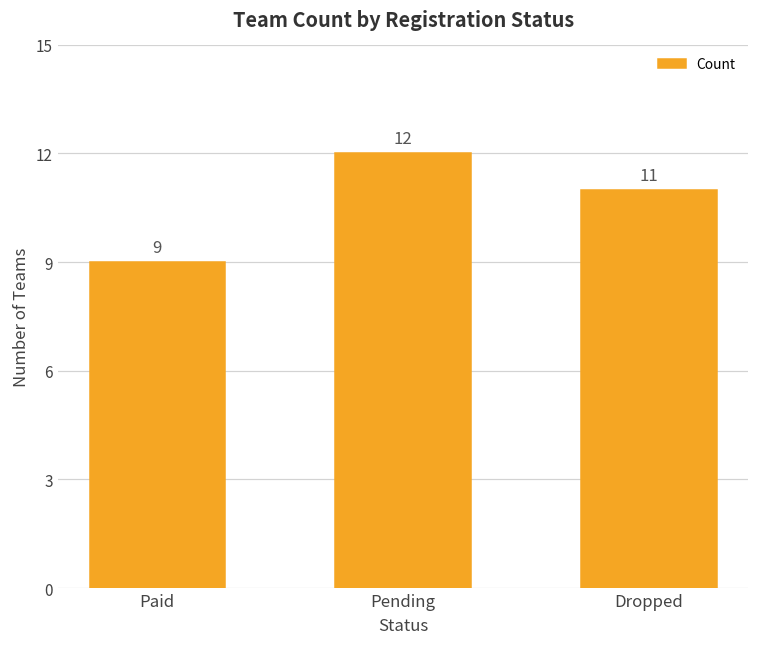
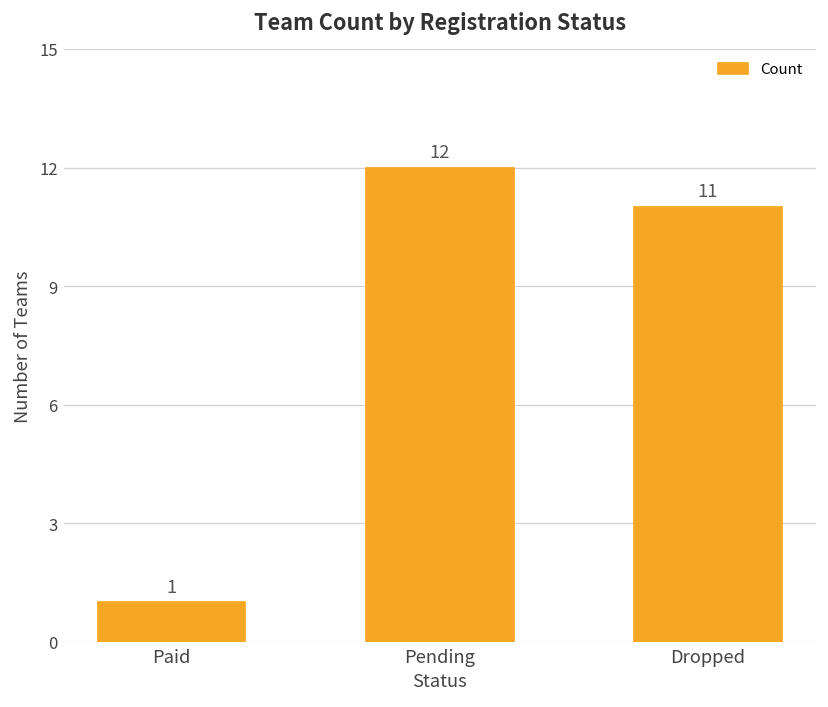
Paid: 9 -> 1
